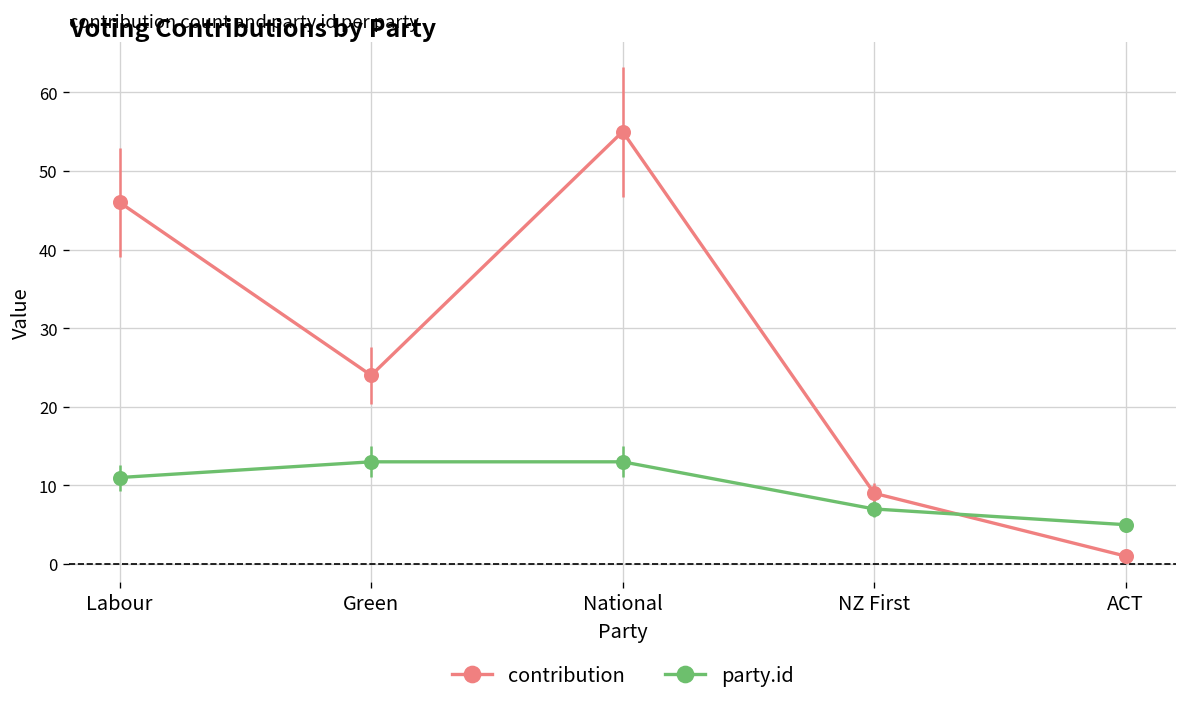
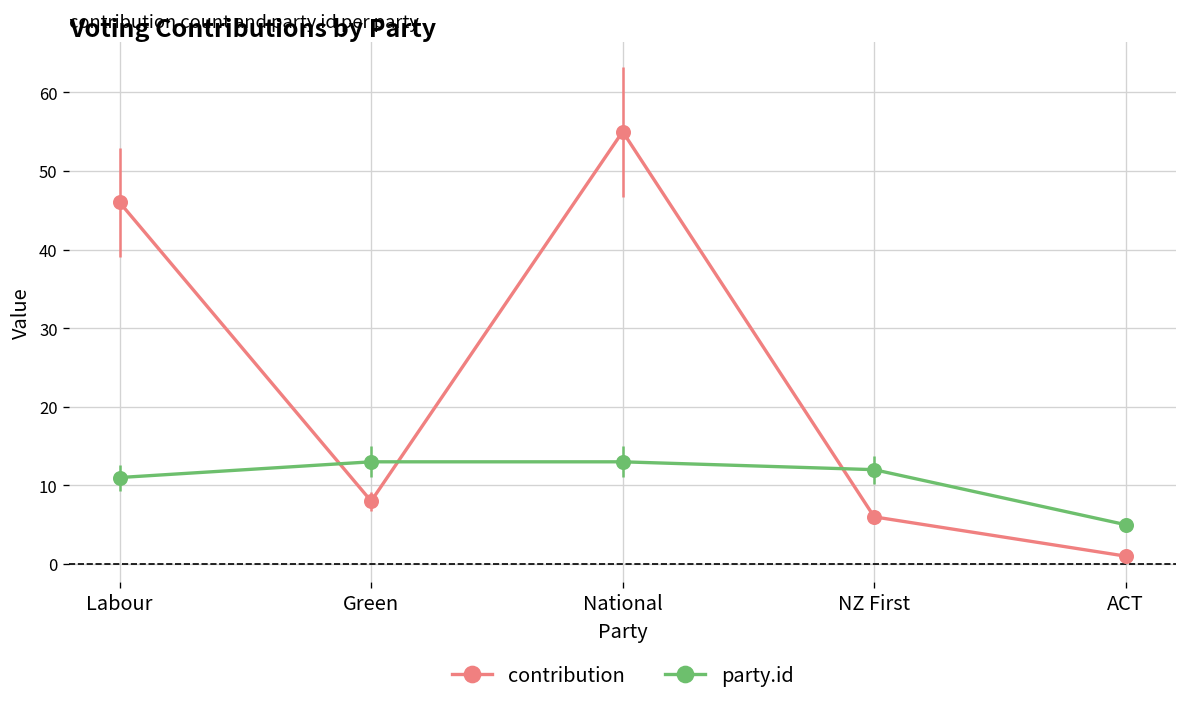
contribution, Green: 24 -> 8
contribution, NZ First: 9 -> 6
party.id, NZ First: 7 -> 12
